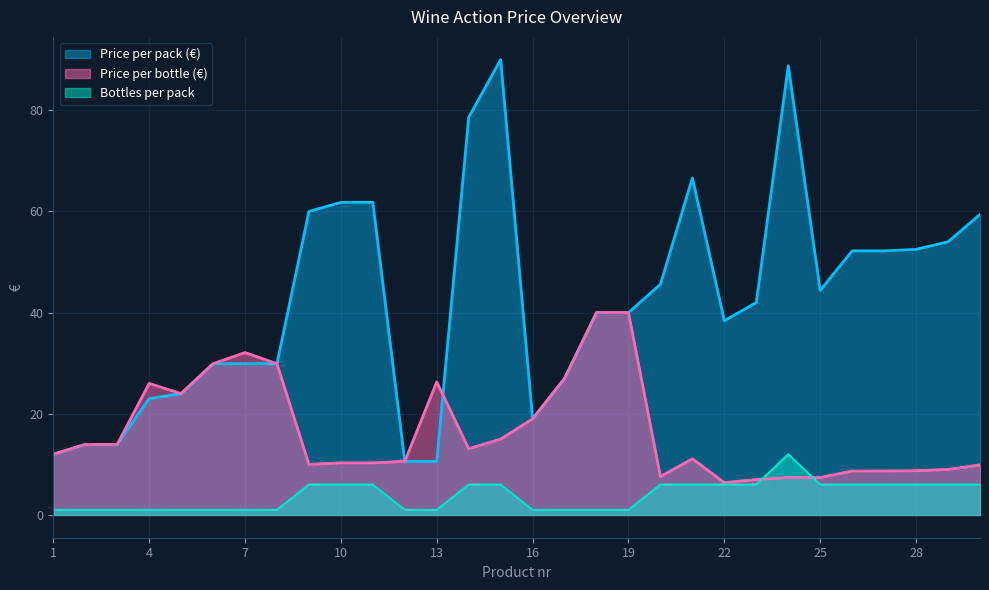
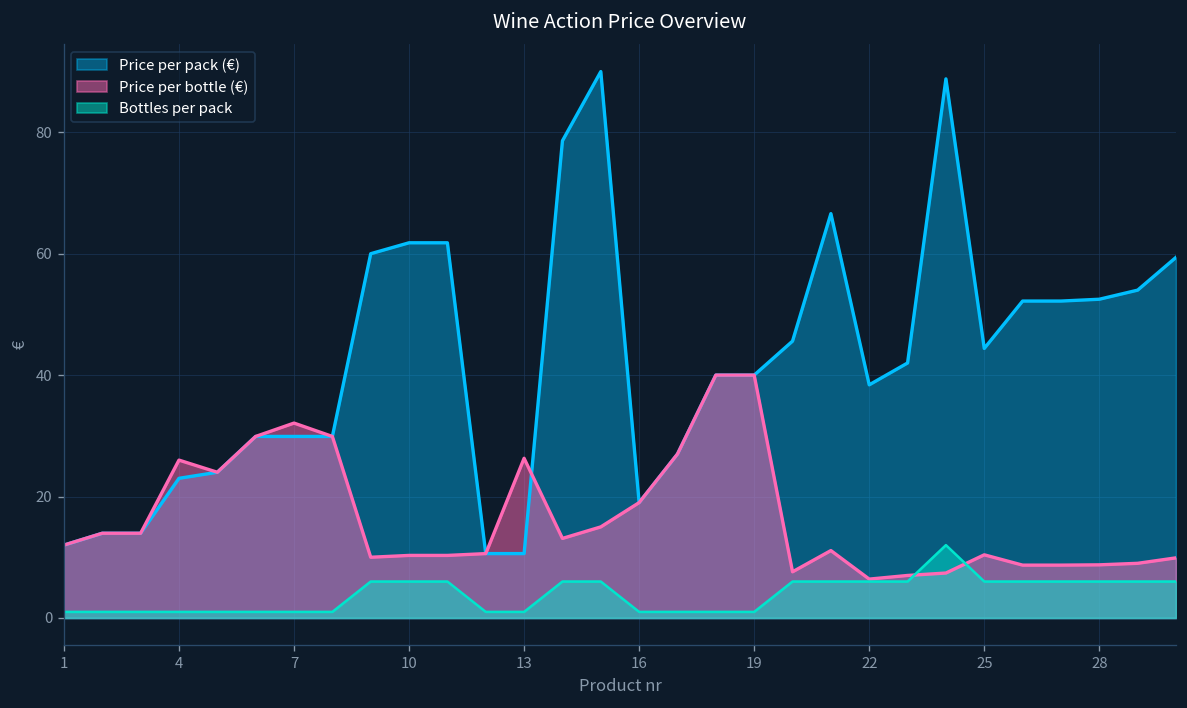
Price per bottle (€), 25: 7 -> 10
